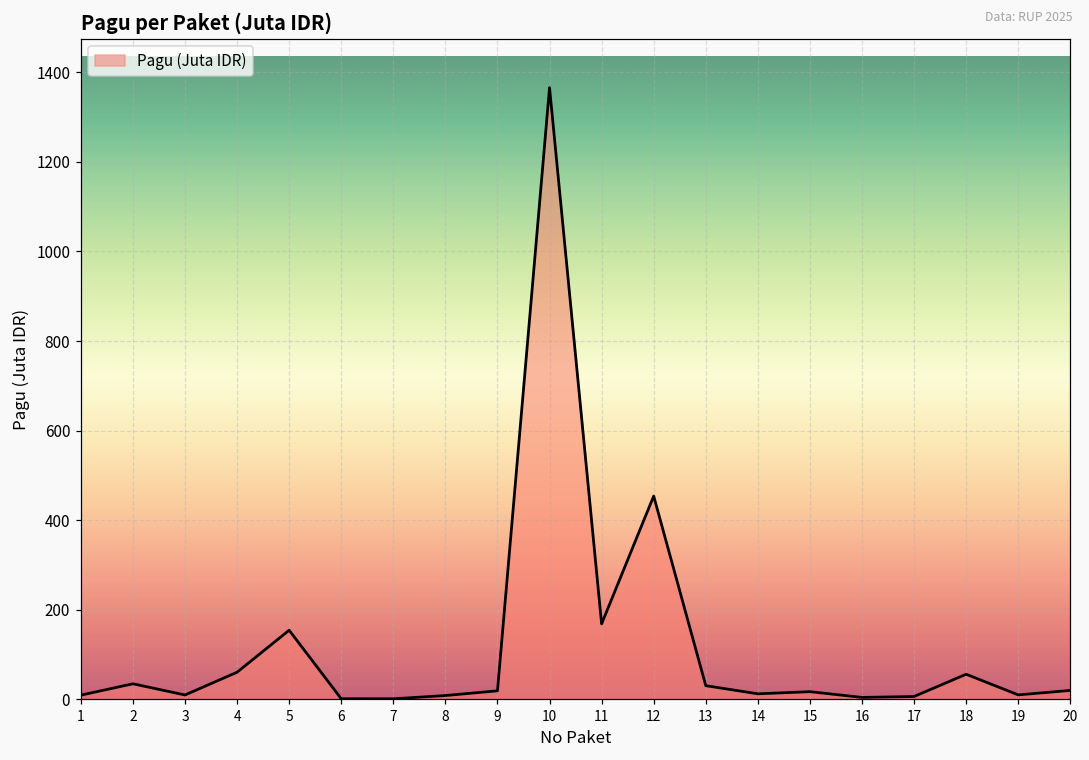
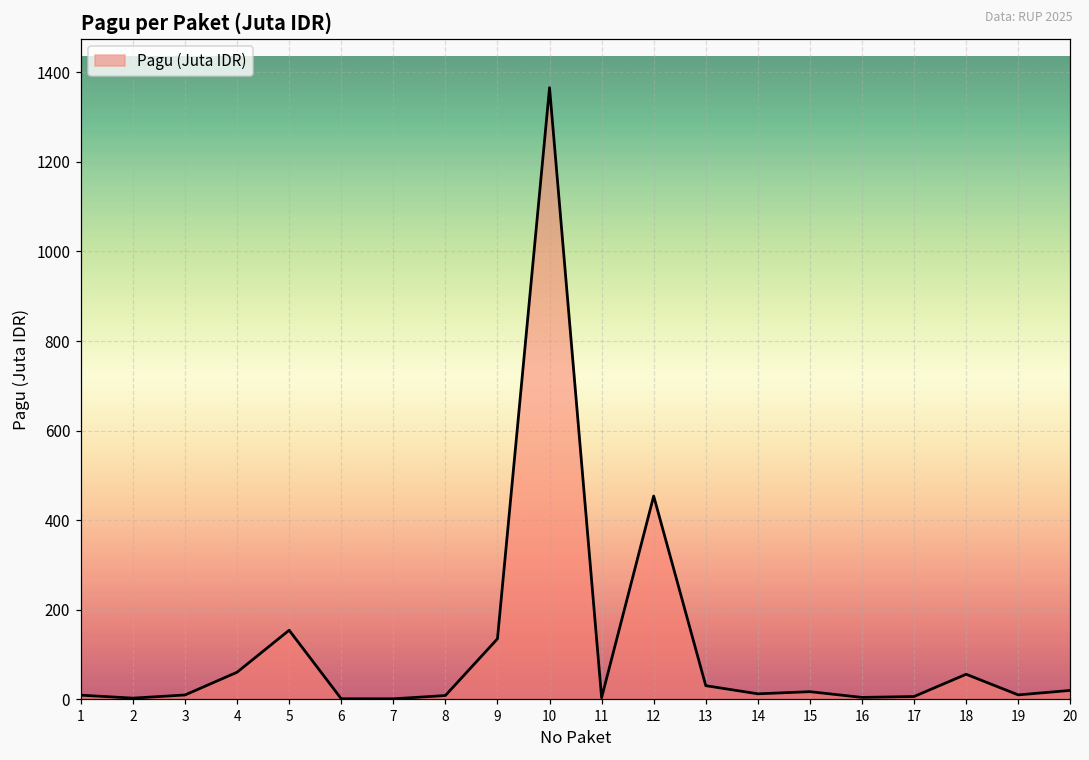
2: 30 -> 0
9: 20 -> 130
11: 170 -> 0
